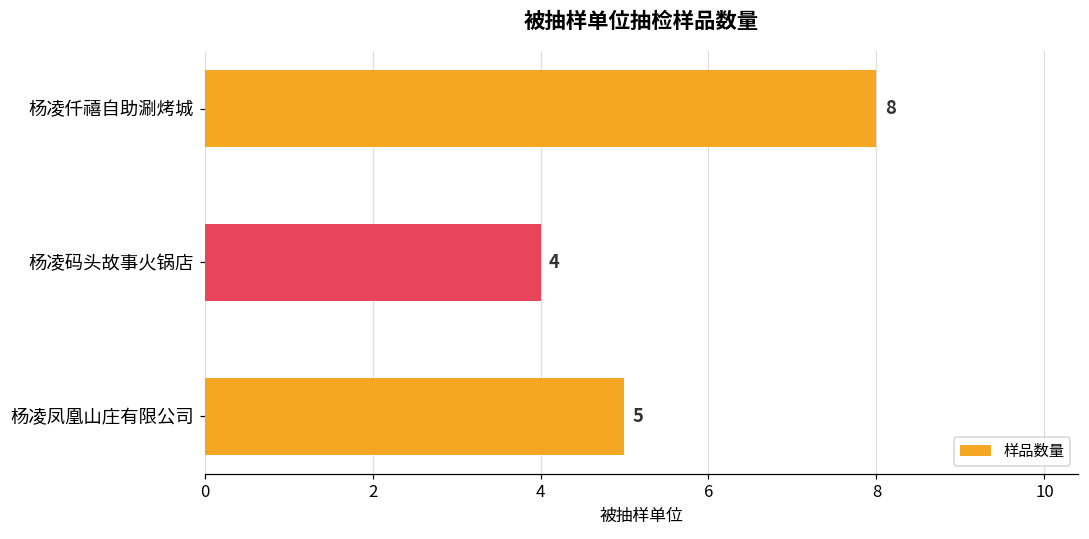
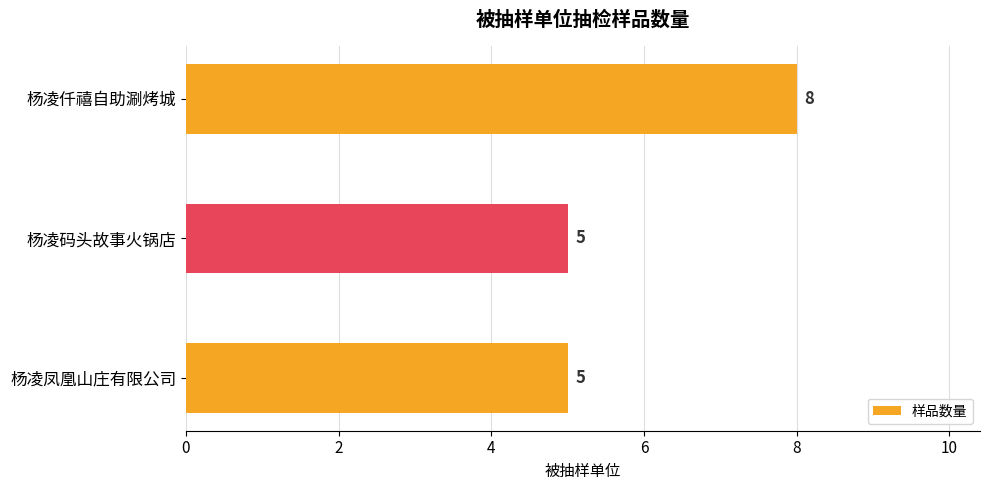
杨凌码头故事火锅店: 4 -> 5
